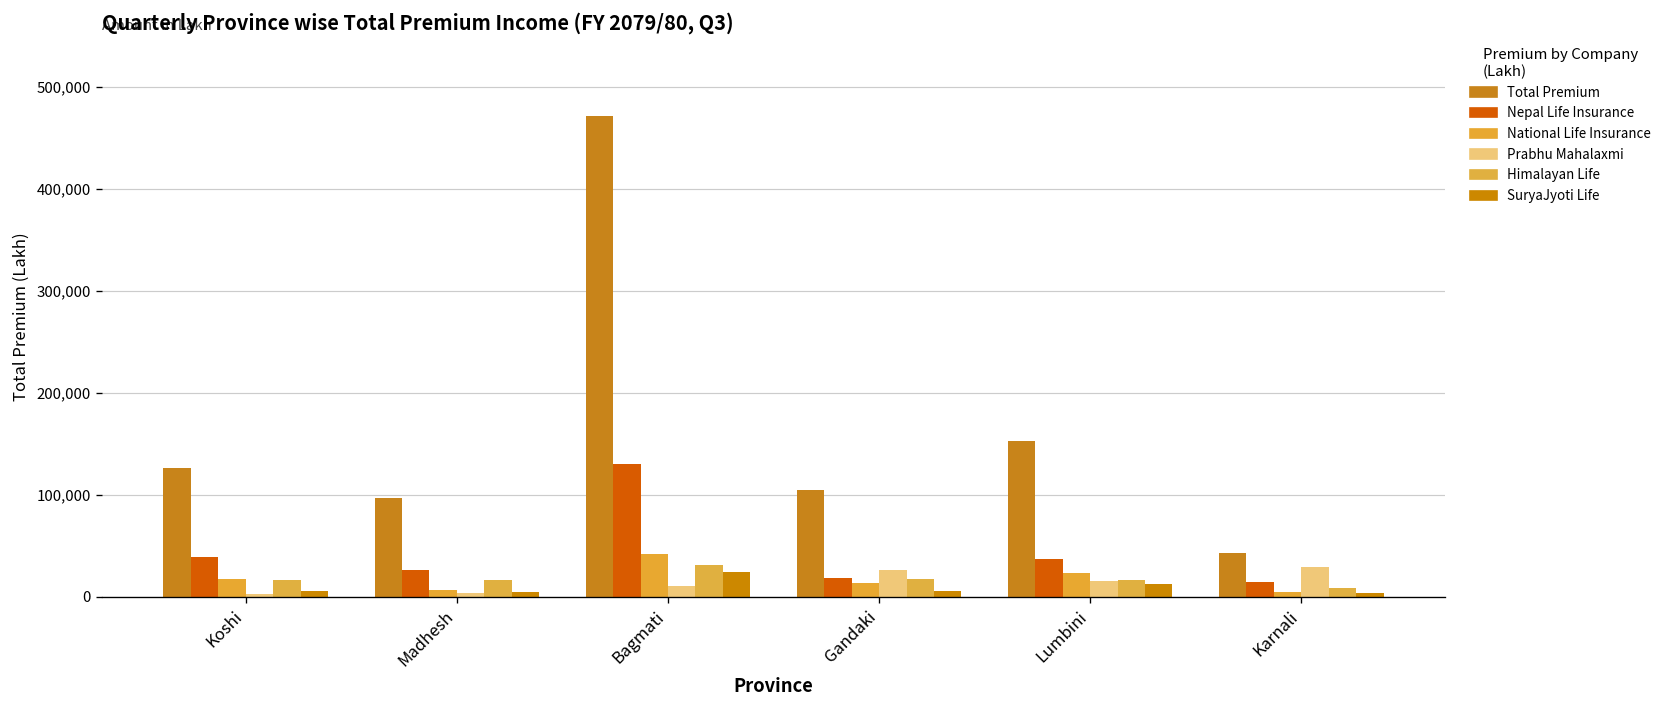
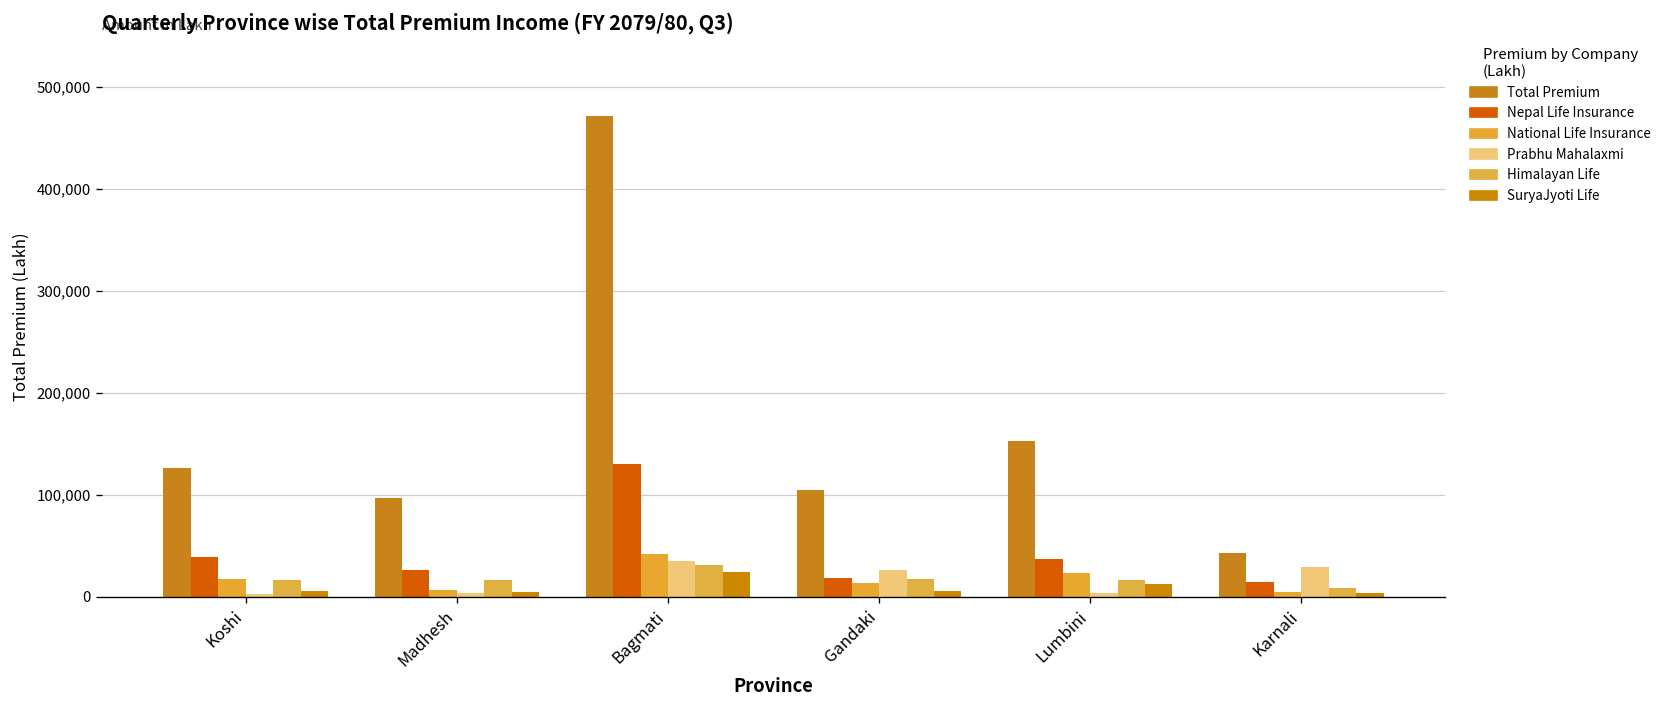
Prabhu Mahalaxmi, Bagmati: 10,000 -> 30,000
Prabhu Mahalaxmi, Lumbini: 20,000 -> 0
